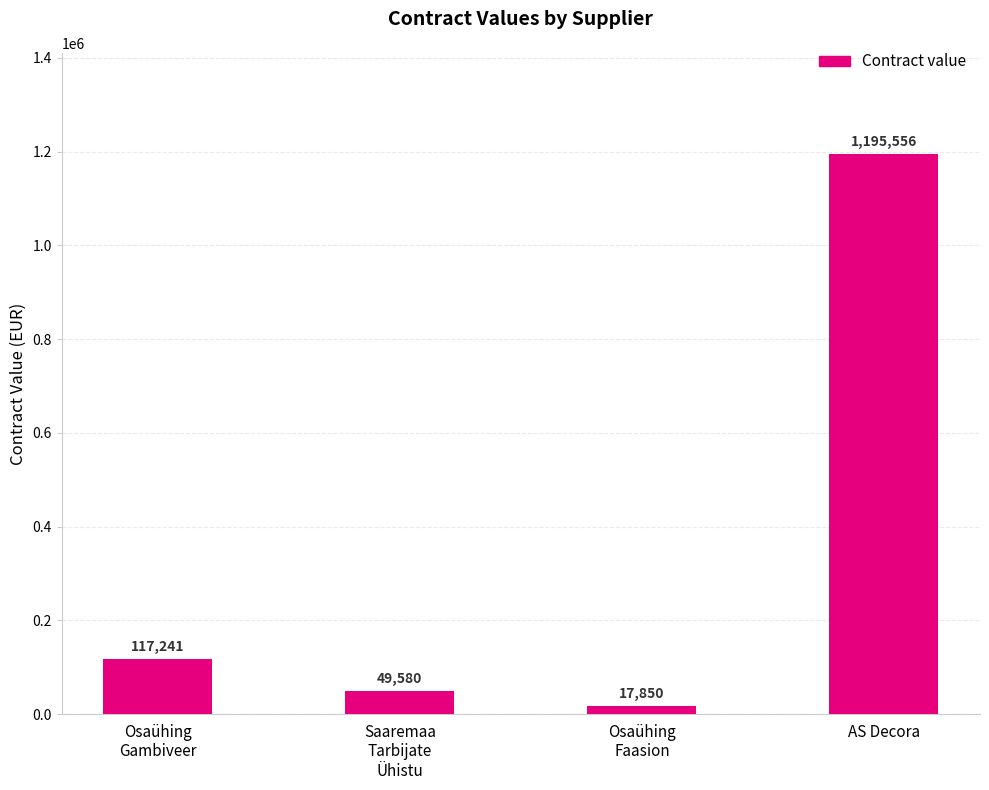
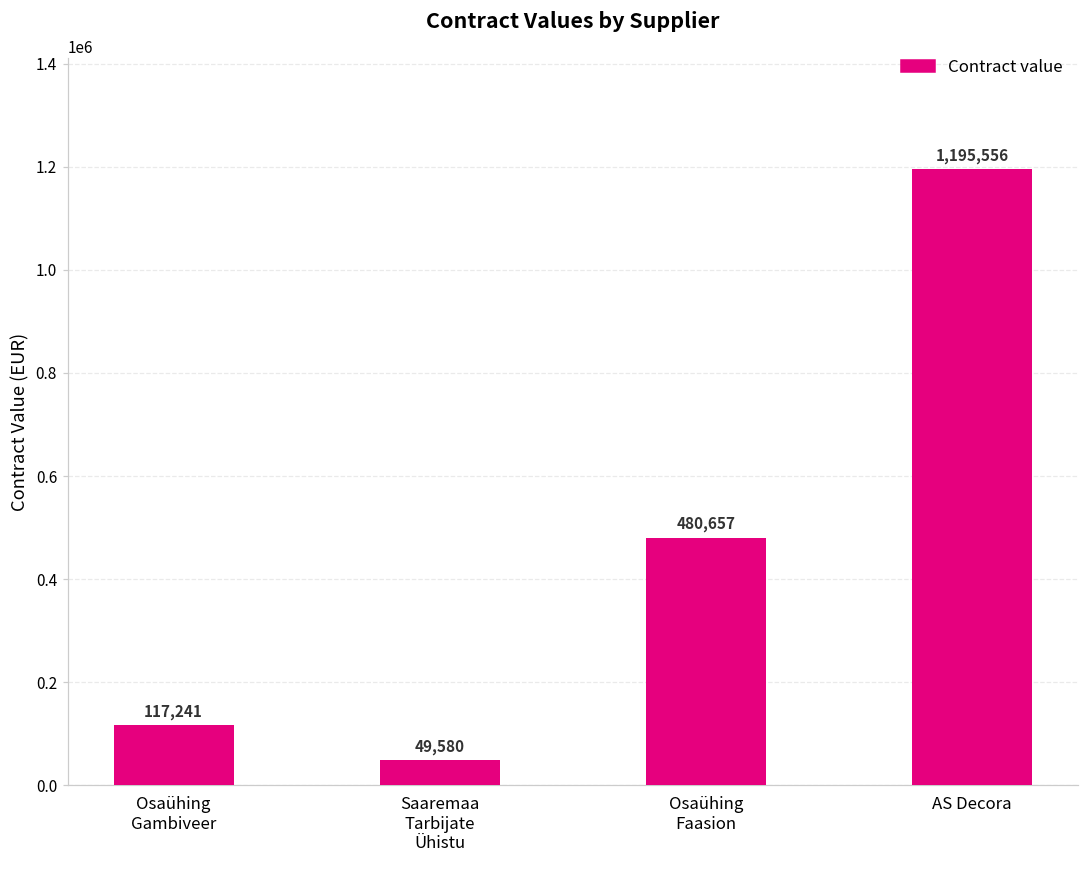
Osaühing Faasion: 17,850 -> 480,657
